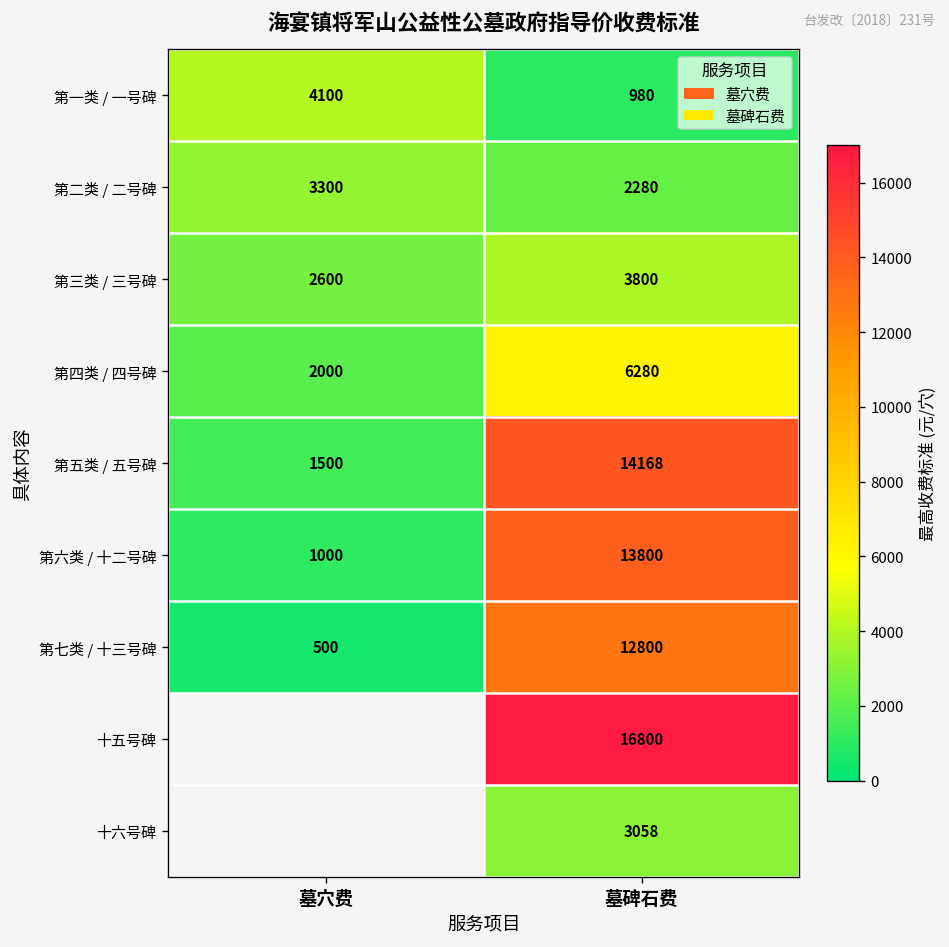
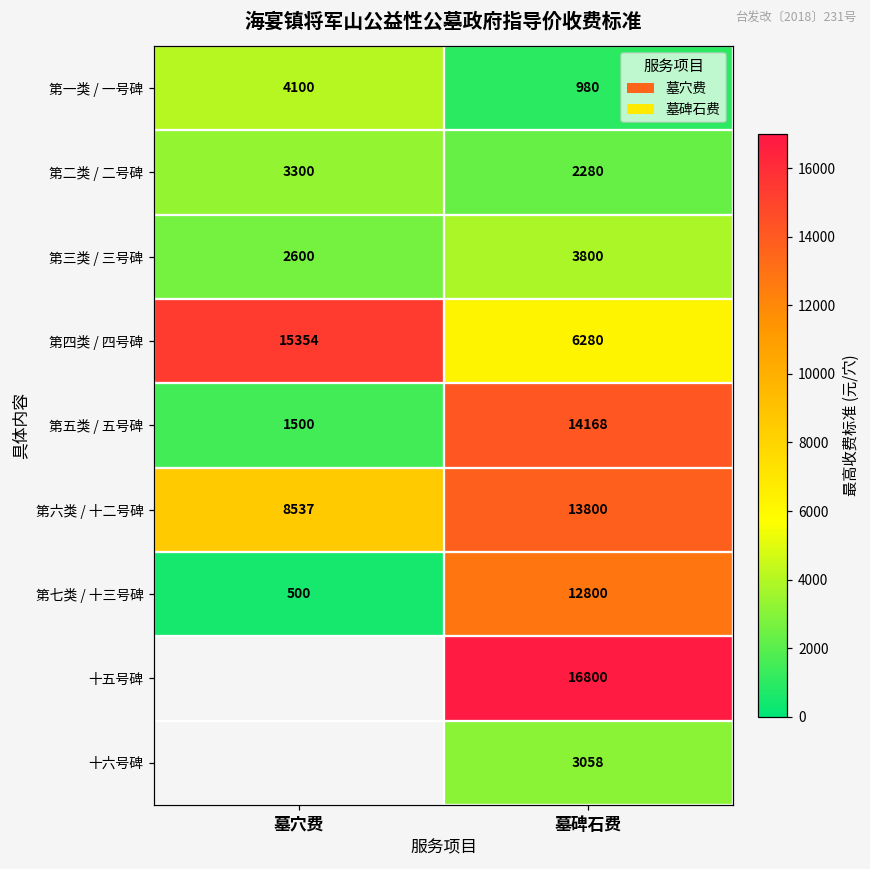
第四类 / 四号碑, 墓穴费: 2000 -> 15354
第六类 / 十二号碑, 墓穴费: 1000 -> 8537
